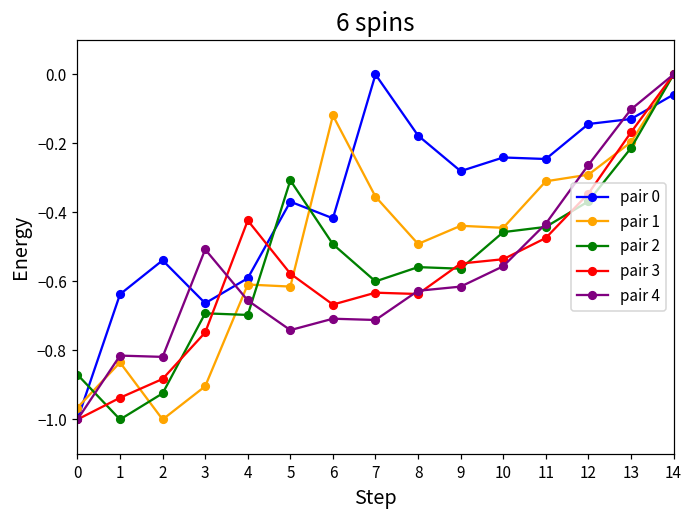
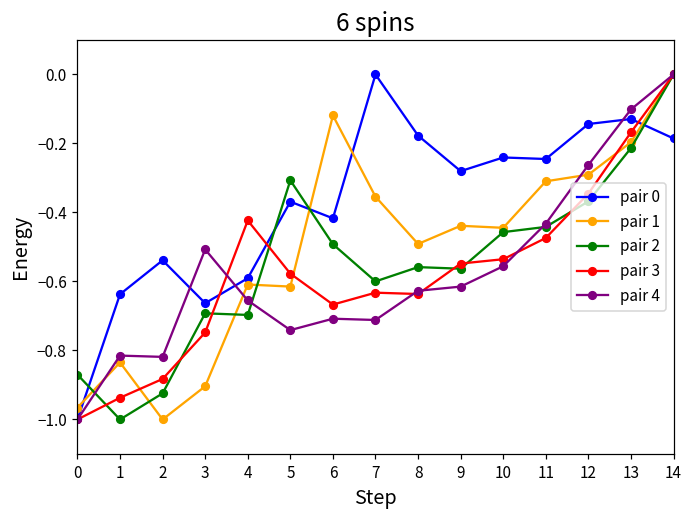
pair 0, 14: -0.06 -> -0.19
